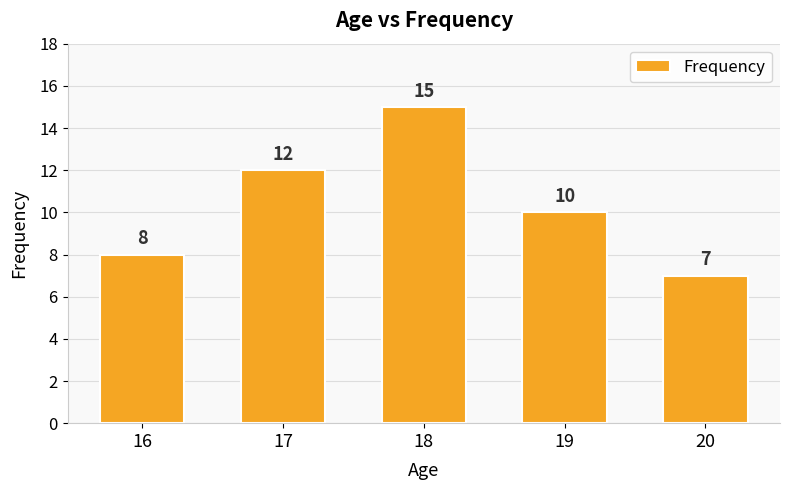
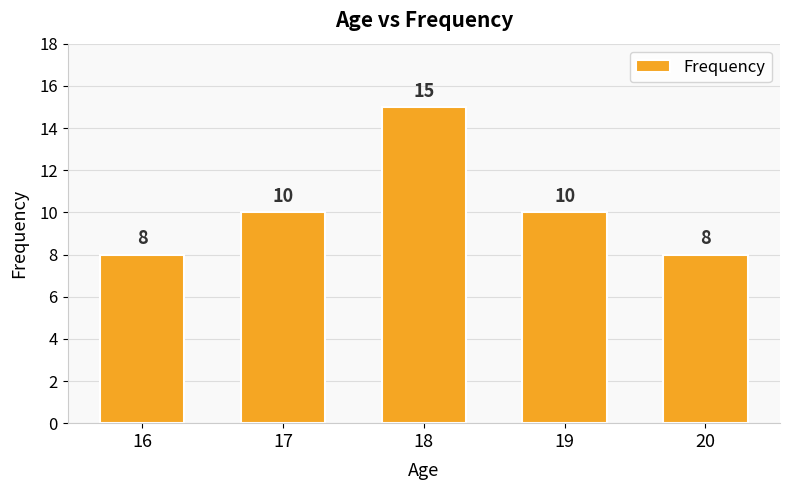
17: 12 -> 10
20: 7 -> 8
